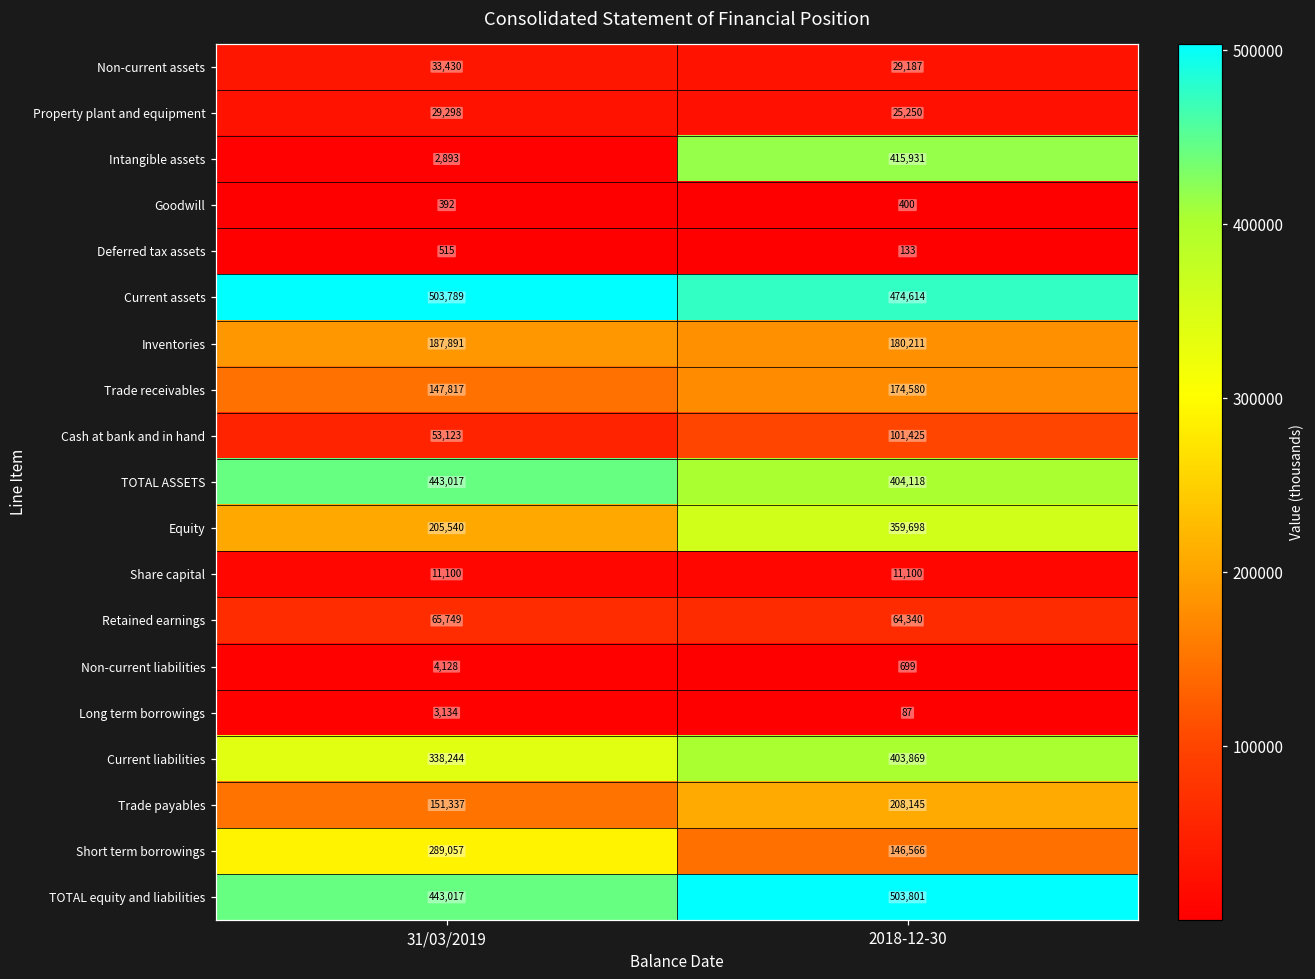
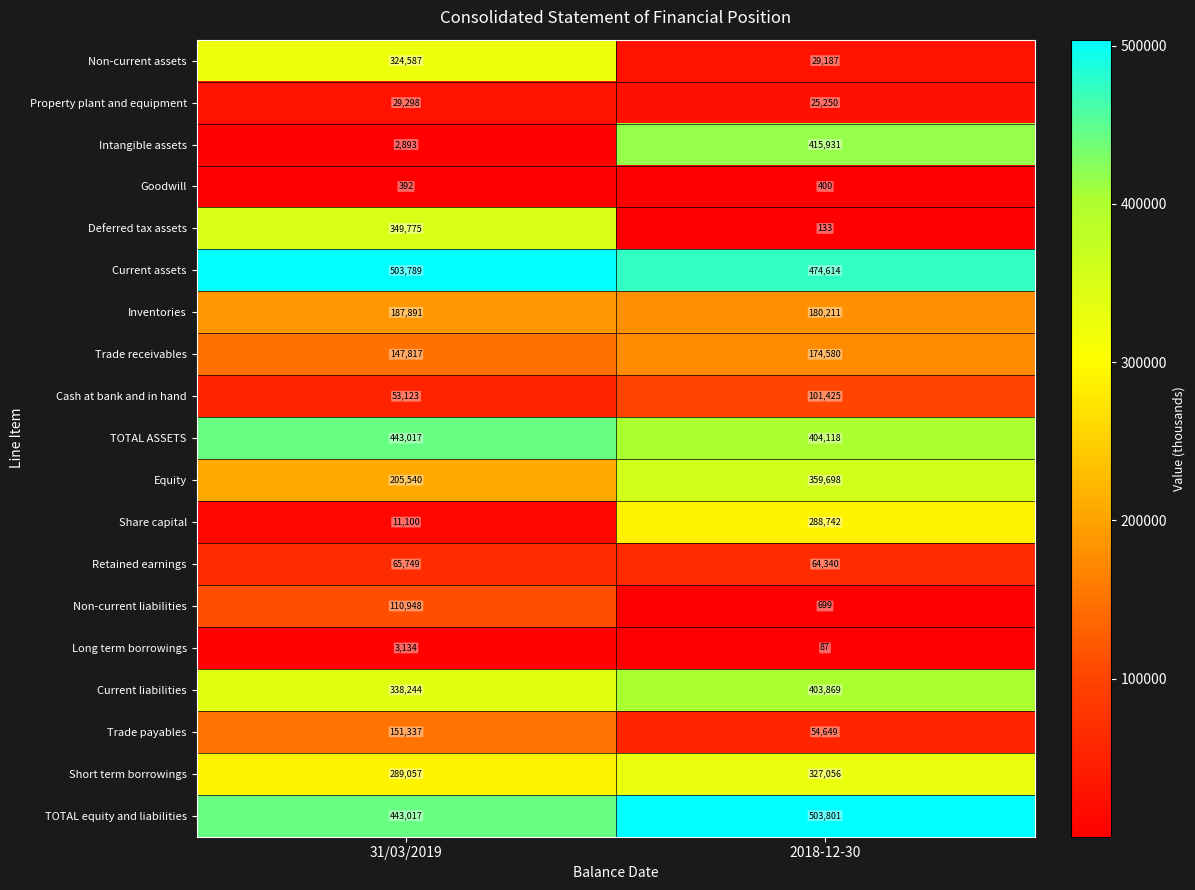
Non-current assets, 31/03/2019: 33,430 -> 324,587
Deferred tax assets, 31/03/2019: 515 -> 349,775
Share capital, 2018-12-30: 11,100 -> 288,742
Non-current liabilities, 31/03/2019: 4,128 -> 110,948
Trade payables, 2018-12-30: 208,145 -> 54,649
Short term borrowings, 2018-12-30: 146,566 -> 327,056
